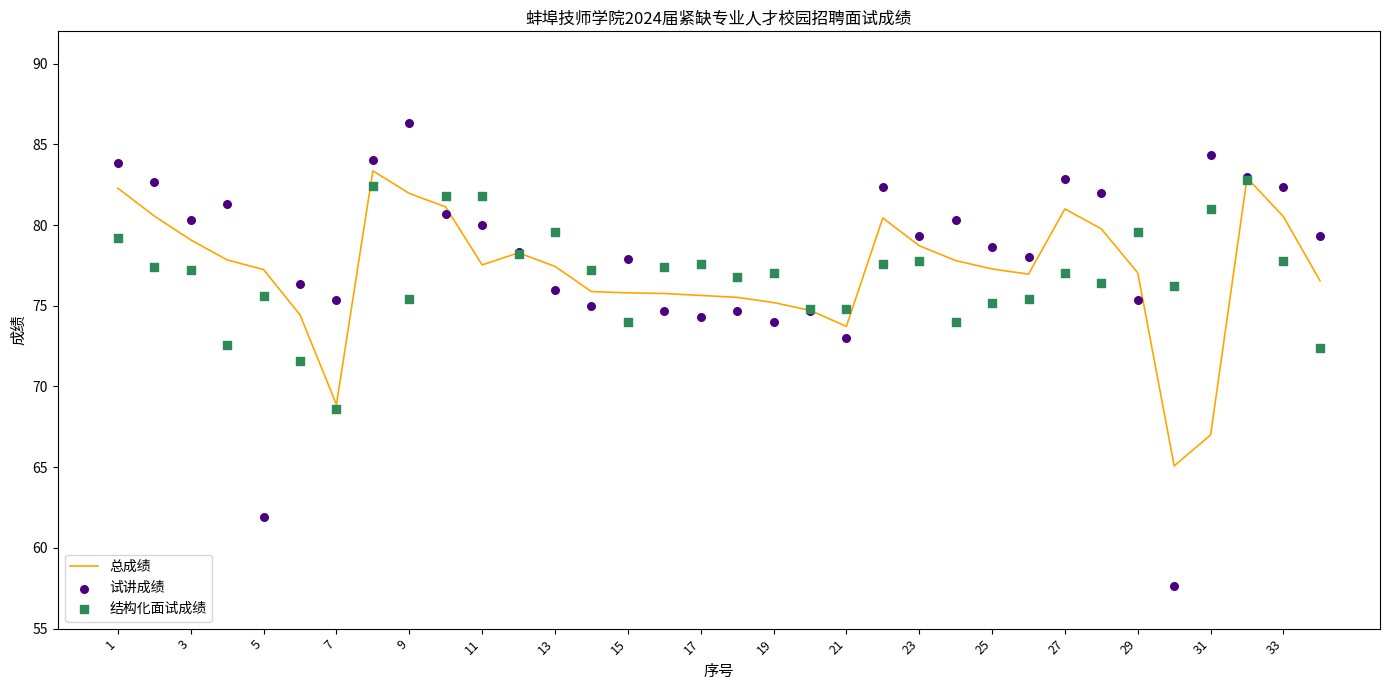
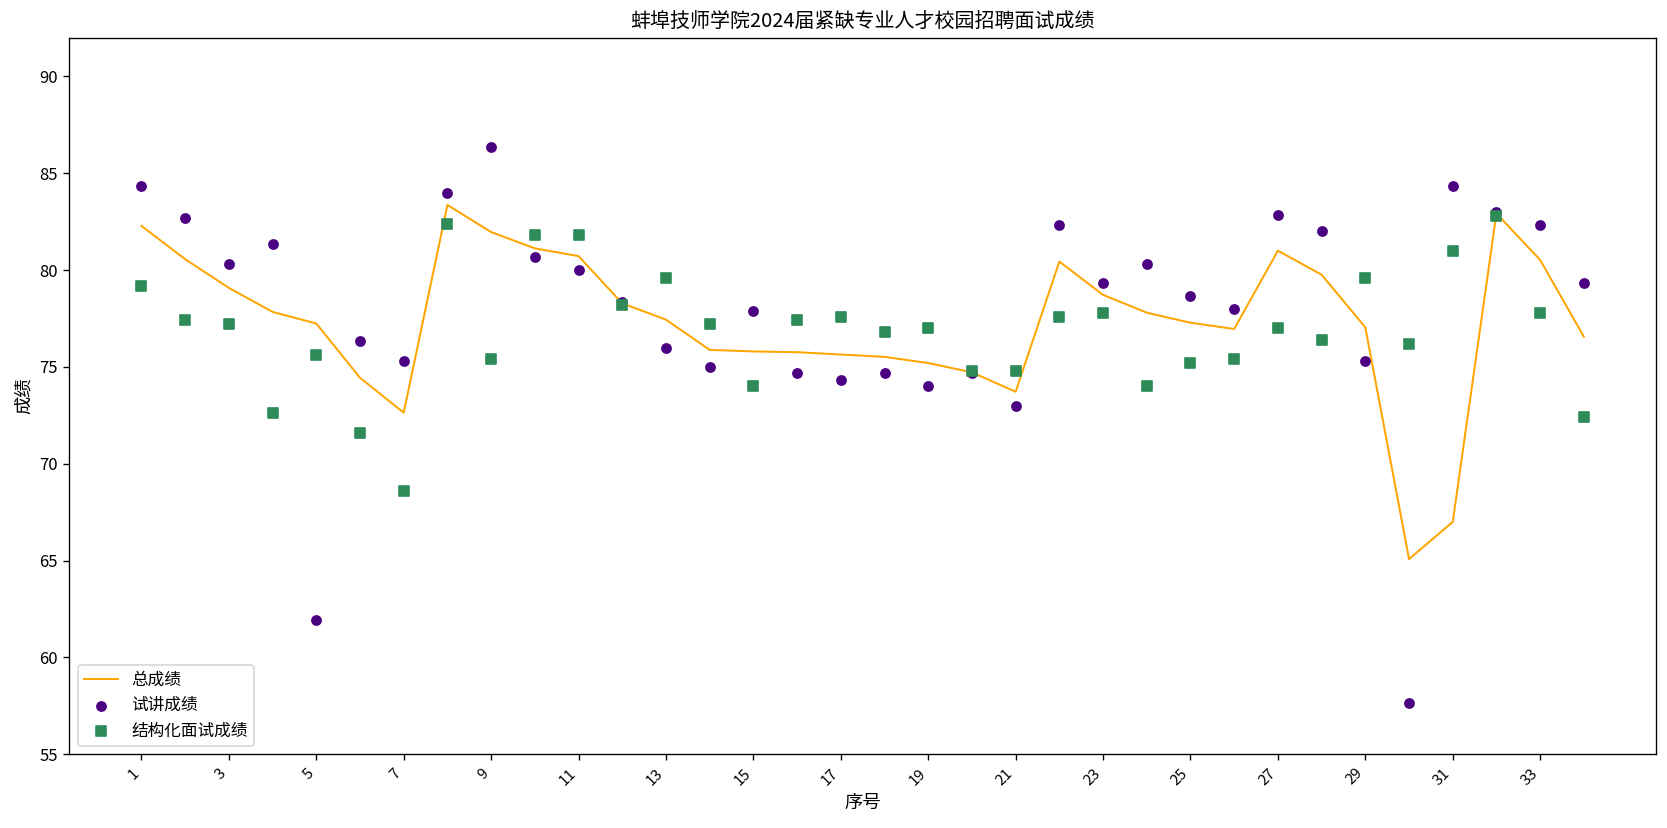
试讲成绩, 1: 83.8 -> 84.3
总成绩, 7: 68.9 -> 72.6
总成绩, 11: 77.5 -> 80.7
